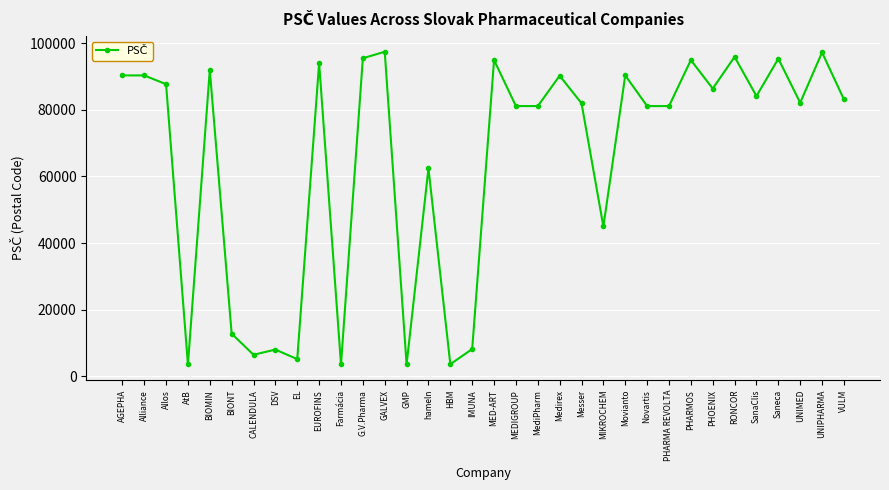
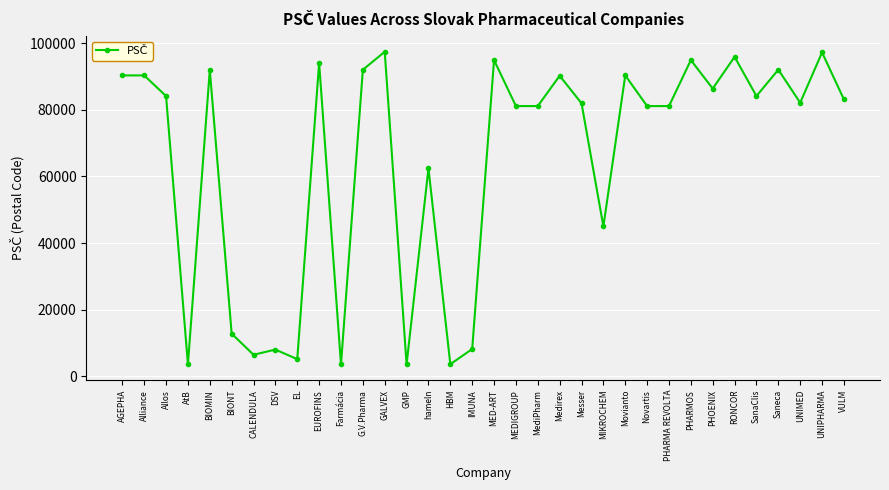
Allos: 88000 -> 84000
G.V.Pharma: 95000 -> 92000
Saneca: 95000 -> 92000
